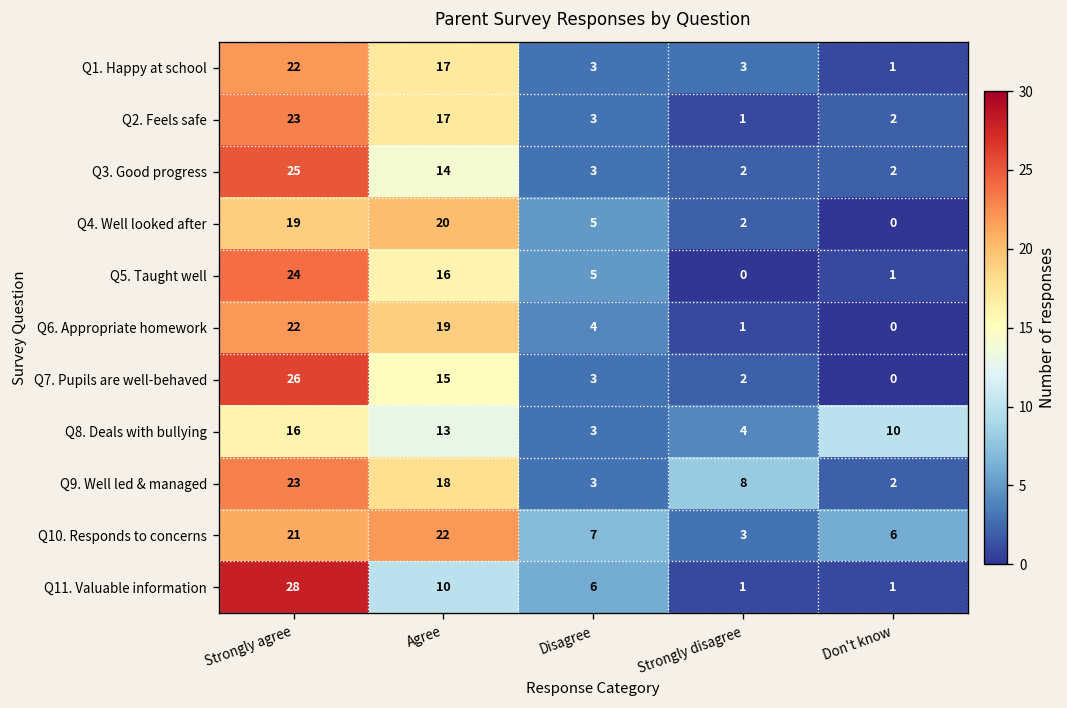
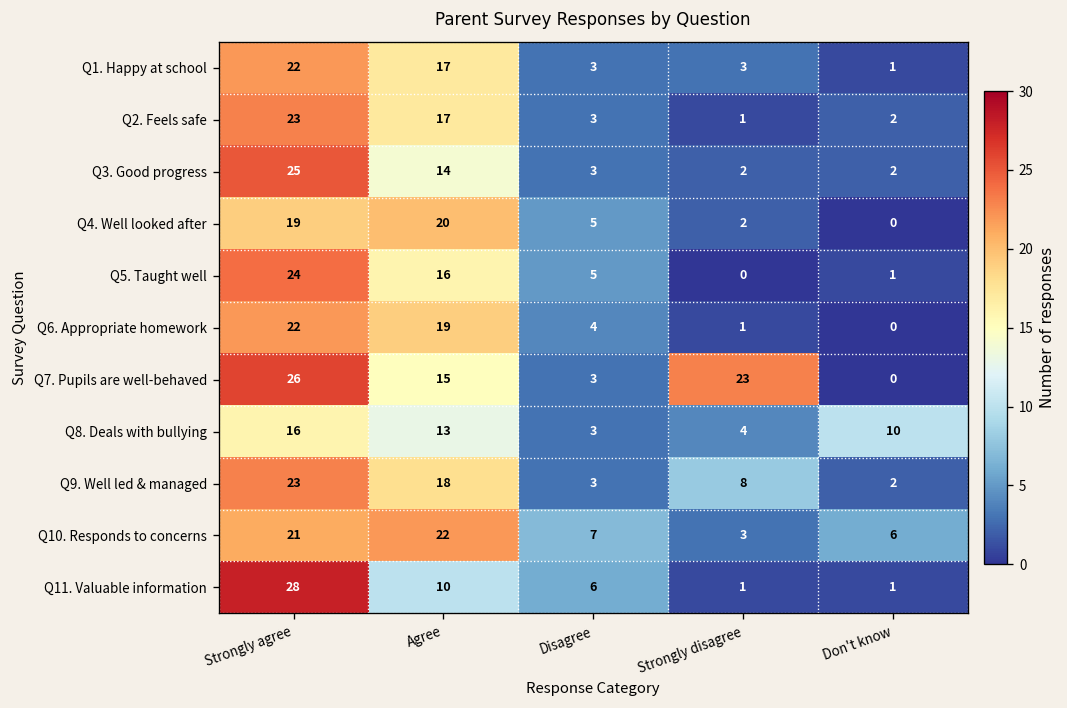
Q7. Pupils are well-behaved, Strongly disagree: 2 -> 23
